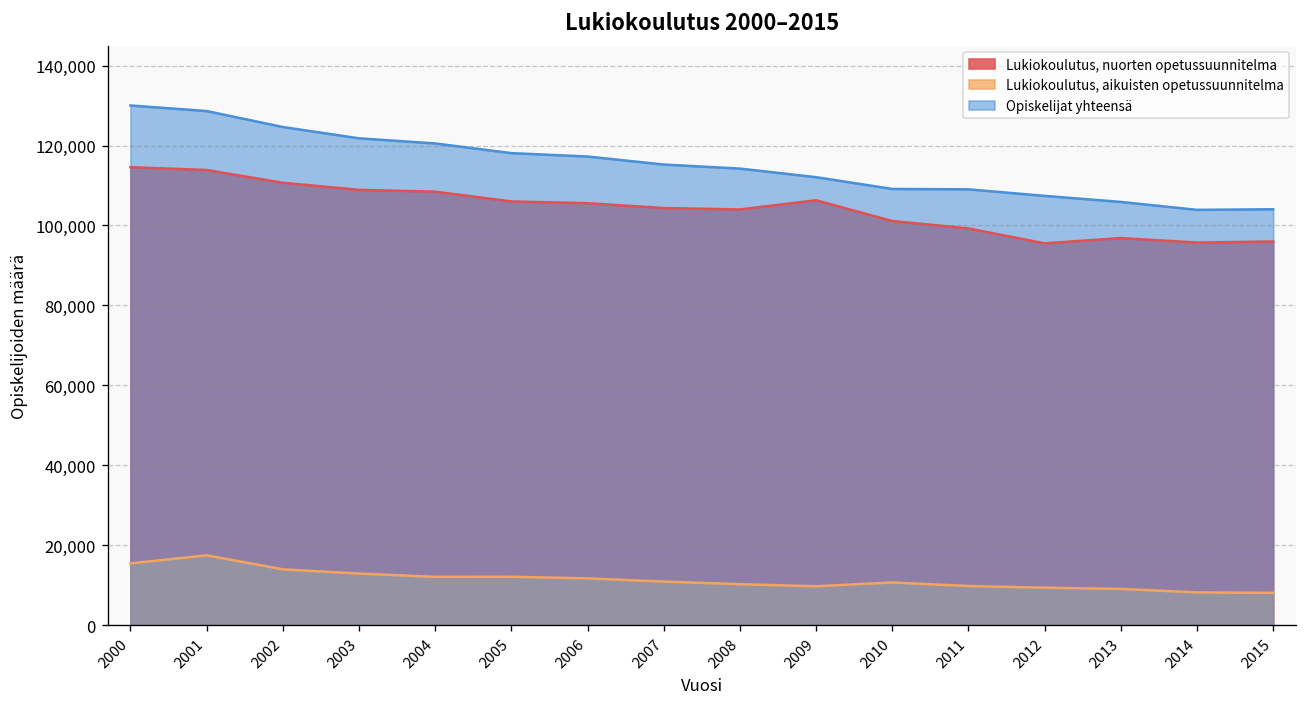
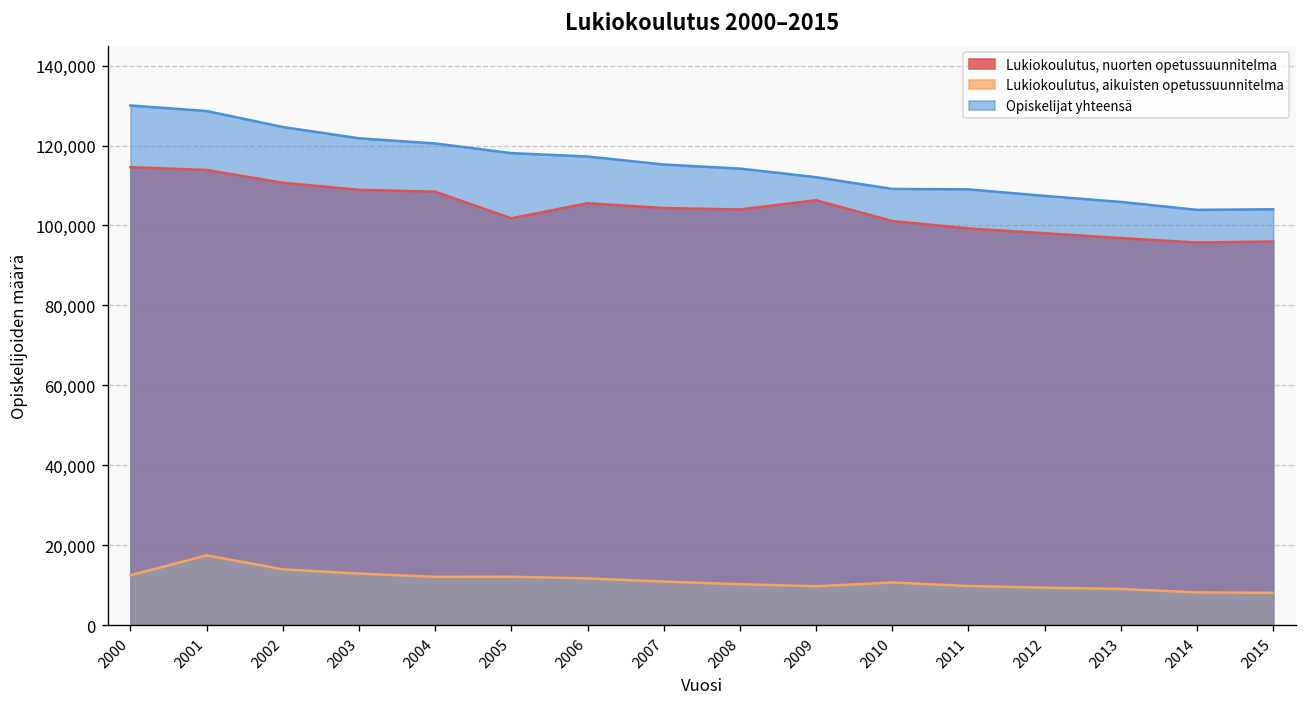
Lukiokoulutus, aikuisten opetussuunnitelma, 2000: 15,000 -> 12,000
Lukiokoulutus, nuorten opetussuunnitelma, 2005: 106,000 -> 102,000
Lukiokoulutus, nuorten opetussuunnitelma, 2012: 96,000 -> 98,000
